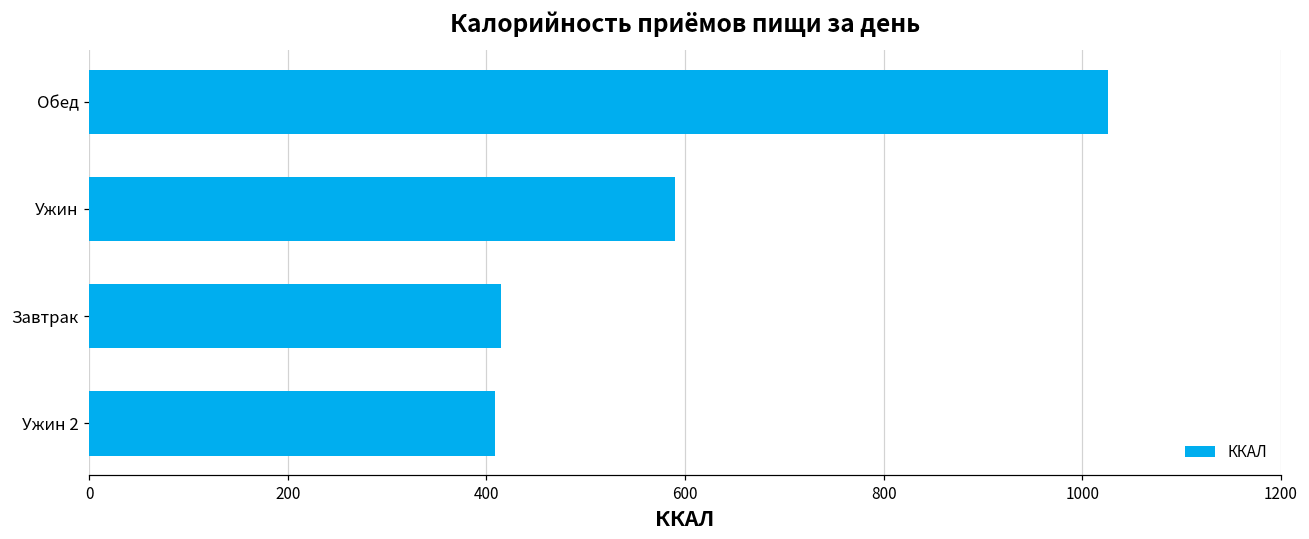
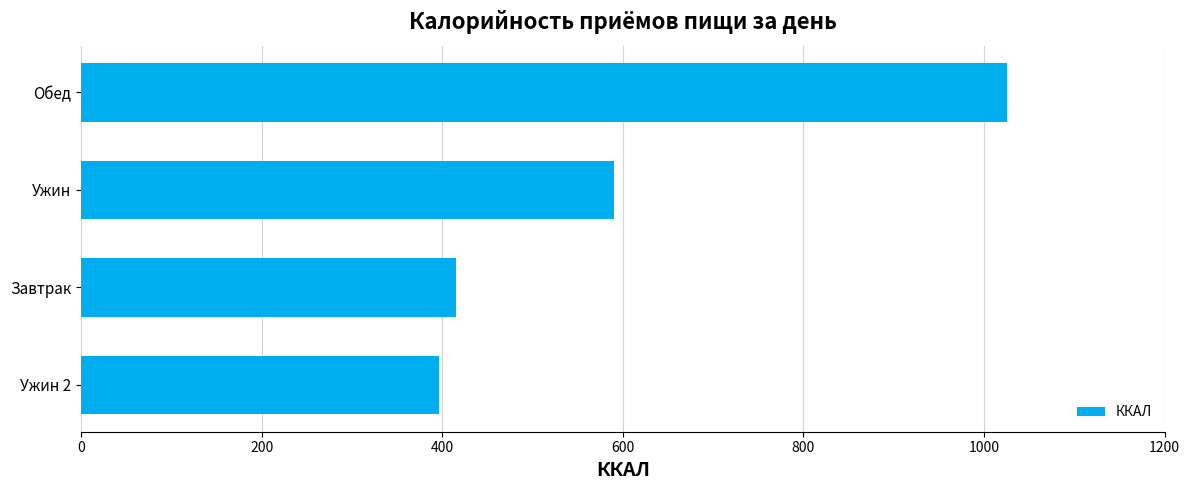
Ужин 2: 410 -> 400
